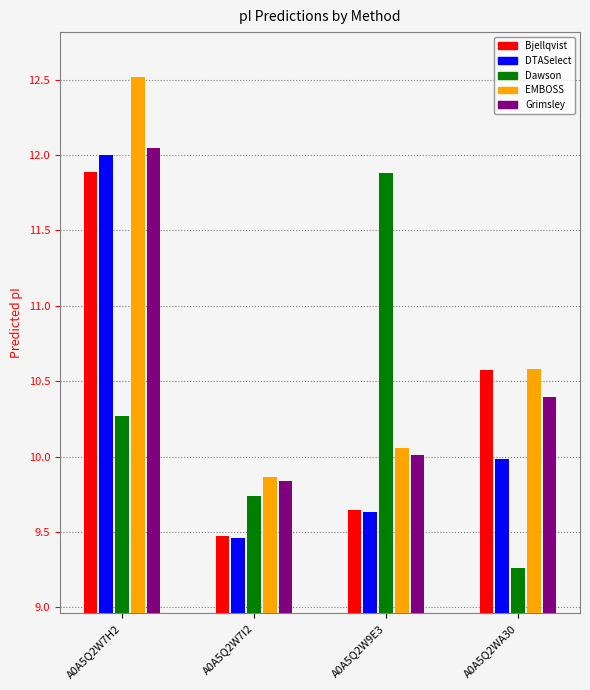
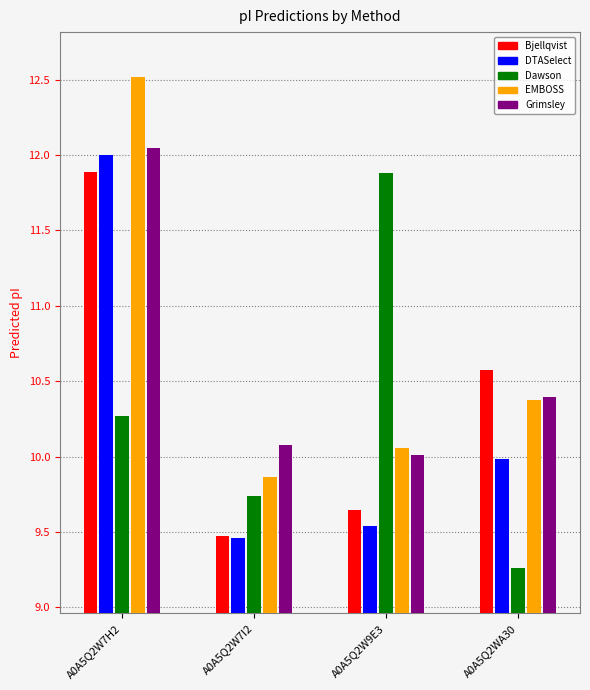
Grimsley, A0A5Q2W7I2: 9.84 -> 10.08
DTASelect, A0A5Q2W9E3: 9.63 -> 9.54
EMBOSS, A0A5Q2WA30: 10.58 -> 10.38
